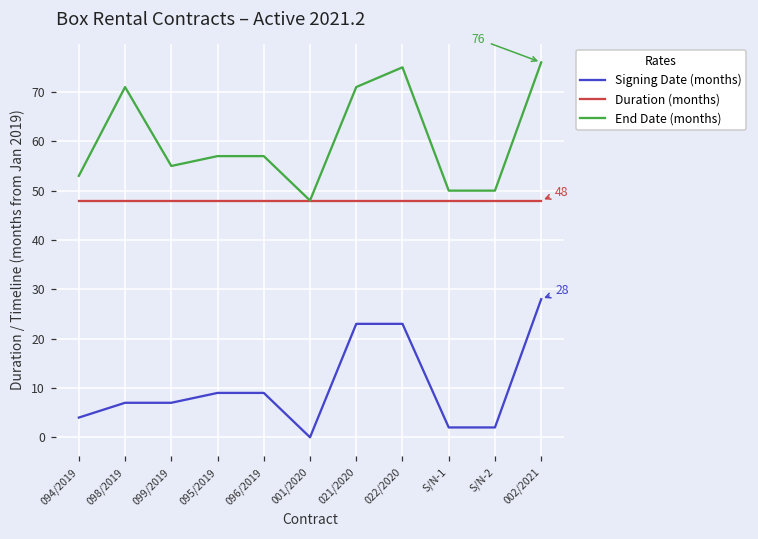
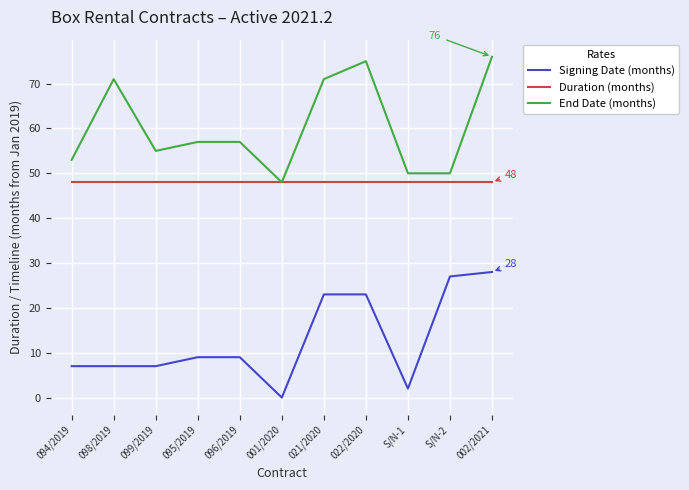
Signing Date (months), 094/2019: 4 -> 7
Signing Date (months), S/N-2: 2 -> 27
